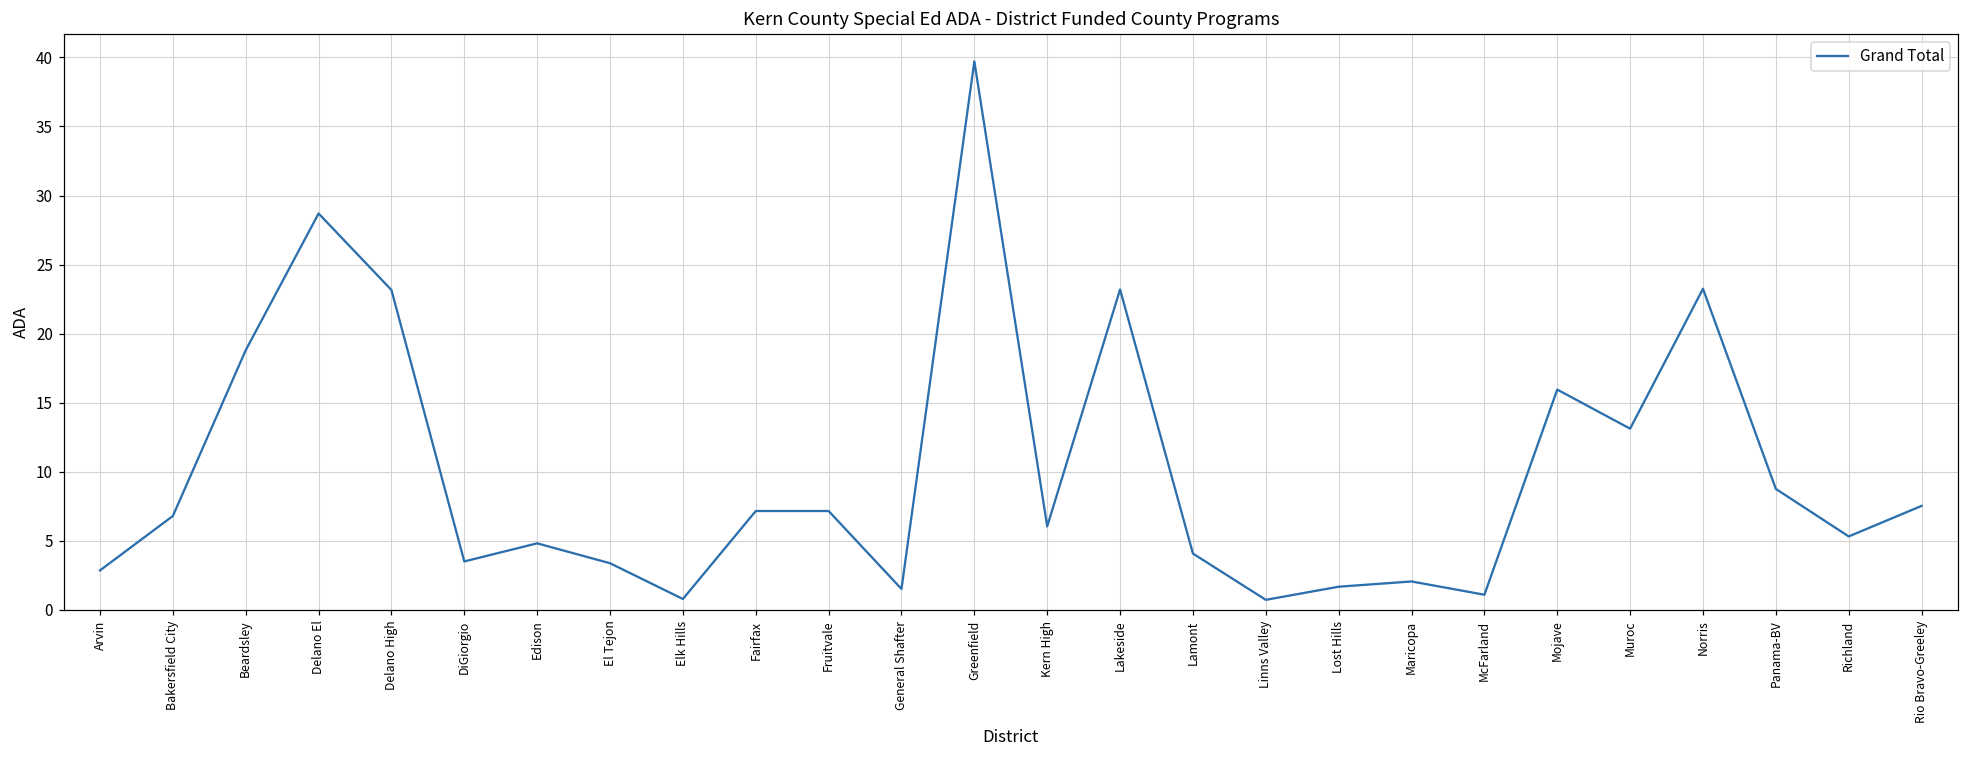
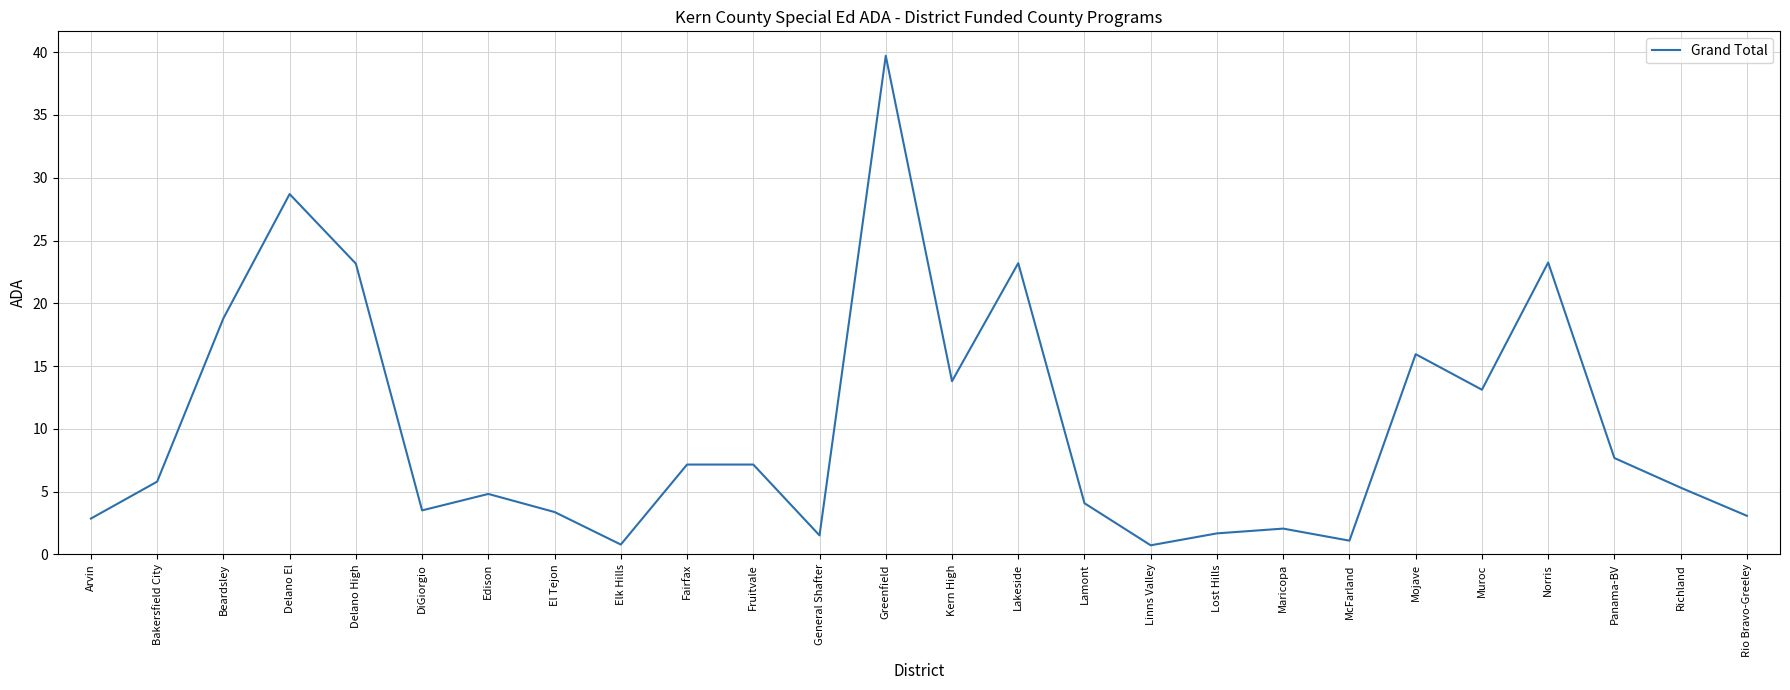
Bakersfield City: 6.8 -> 5.8
Kern High: 6.1 -> 13.8
Panama-BV: 8.8 -> 7.7
Rio Bravo-Greeley: 7.5 -> 3.1
